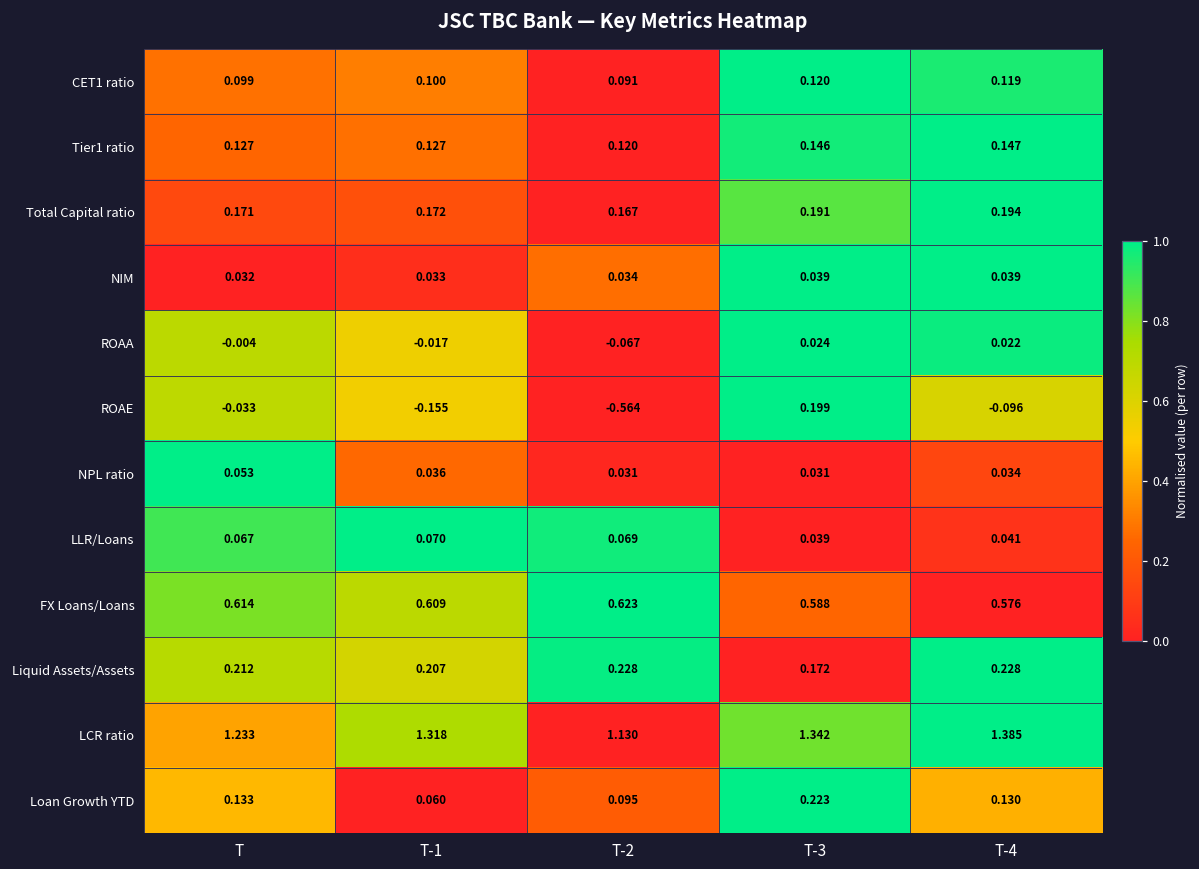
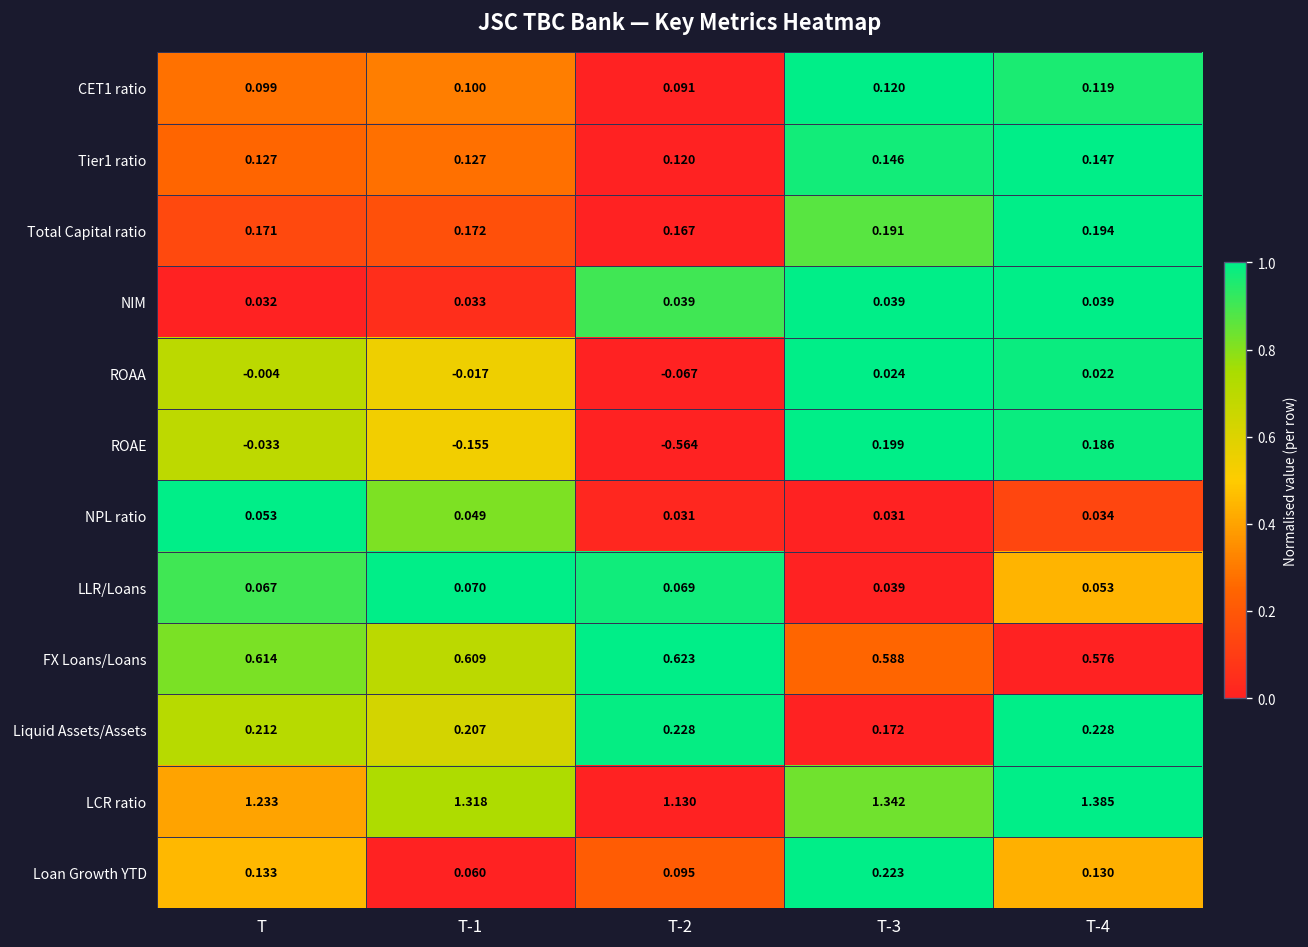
NIM, T-2: 0.034 -> 0.039
ROAE, T-4: -0.096 -> 0.186
NPL ratio, T-1: 0.036 -> 0.049
LLR/Loans, T-4: 0.041 -> 0.053
